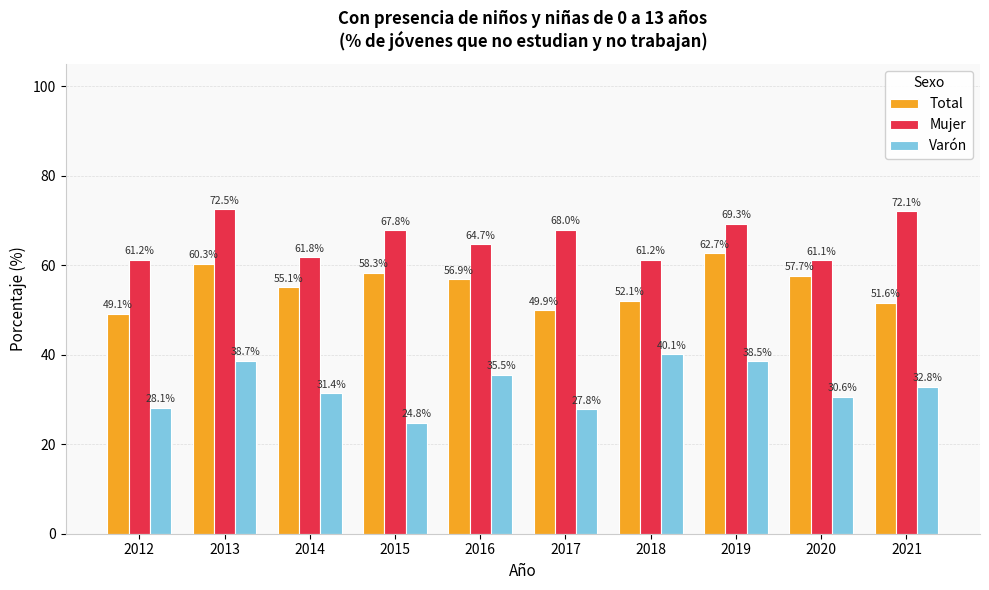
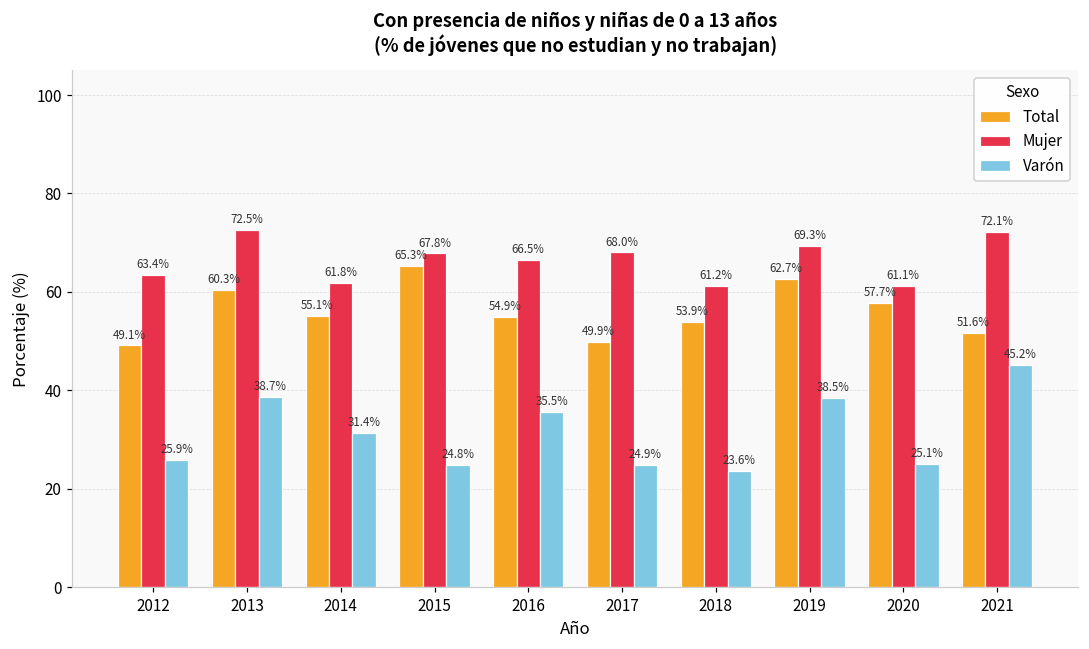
Mujer, 2012: 61.2% -> 63.4%
Varón, 2012: 28.1% -> 25.9%
Total, 2015: 58.3% -> 65.3%
Total, 2016: 56.9% -> 54.9%
Mujer, 2016: 64.7% -> 66.5%
Varón, 2017: 27.8% -> 24.9%
Total, 2018: 52.1% -> 53.9%
Varón, 2018: 40.1% -> 23.6%
Varón, 2020: 30.6% -> 25.1%
Varón, 2021: 32.8% -> 45.2%
